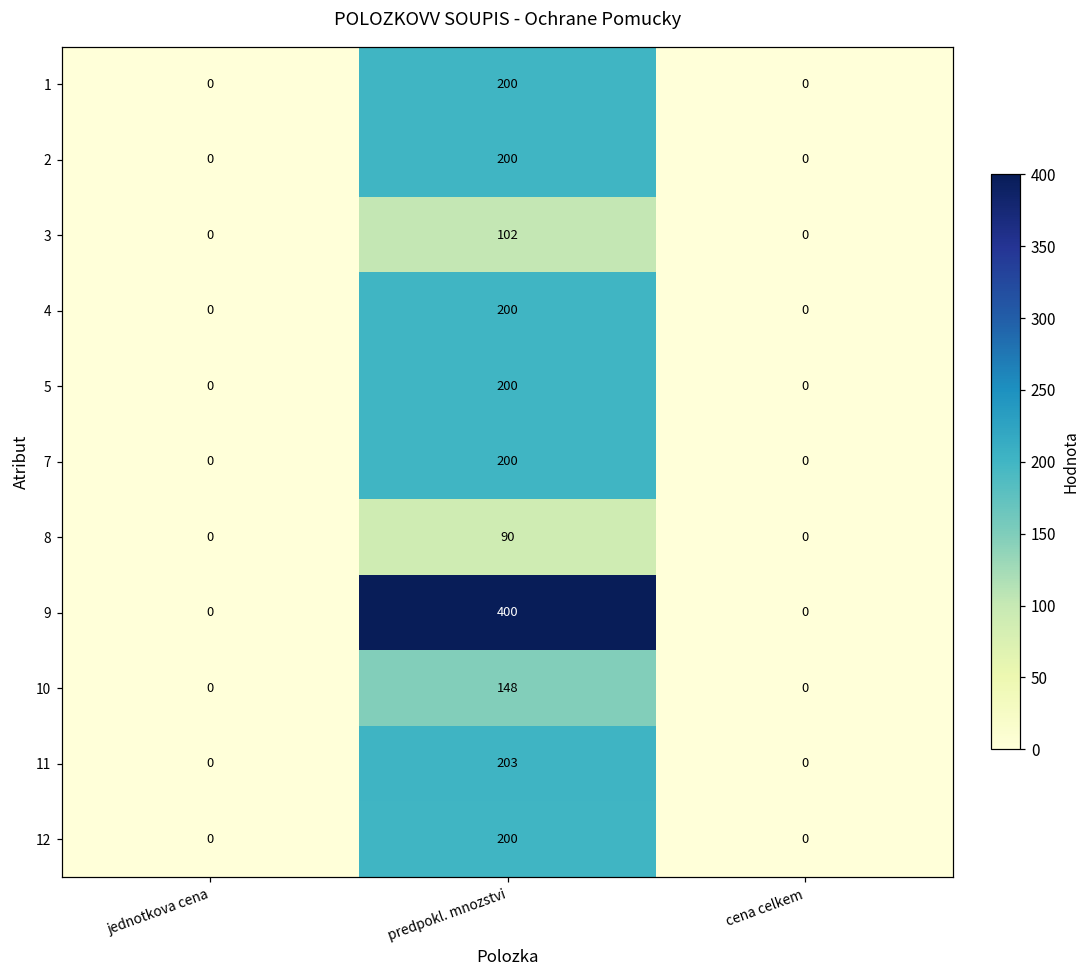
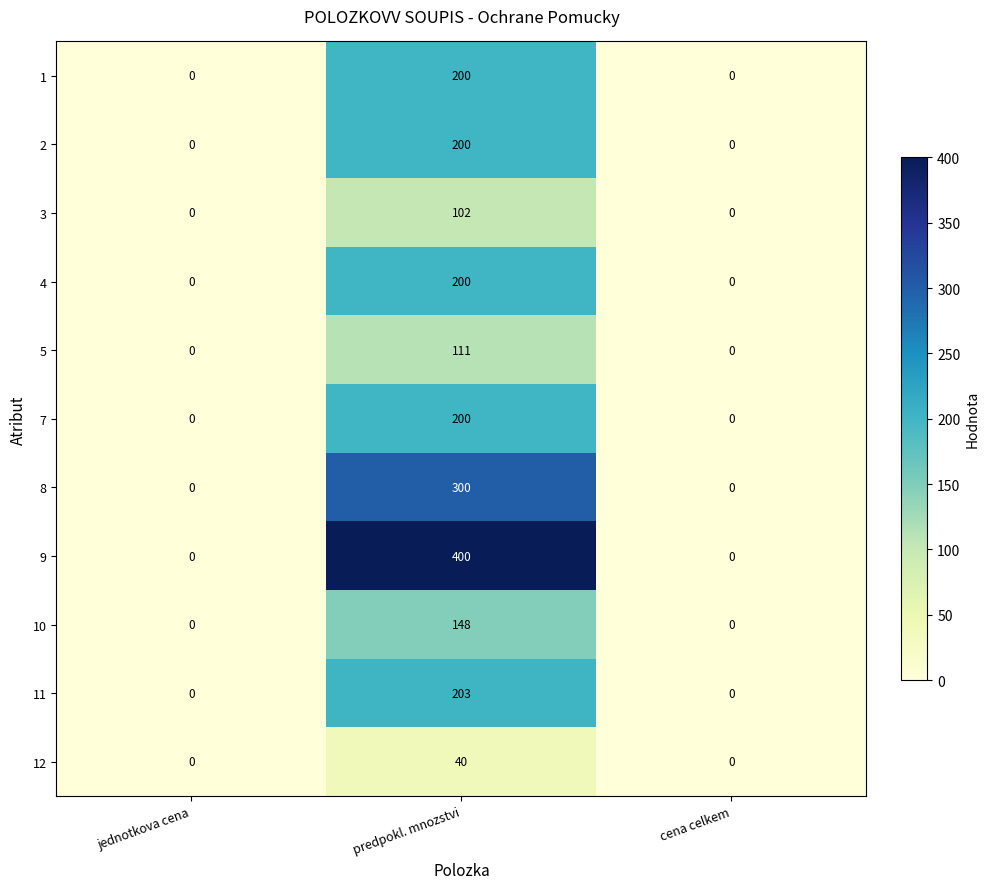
5, predpokl. mnozstvi: 200 -> 111
8, predpokl. mnozstvi: 90 -> 300
12, predpokl. mnozstvi: 200 -> 40
